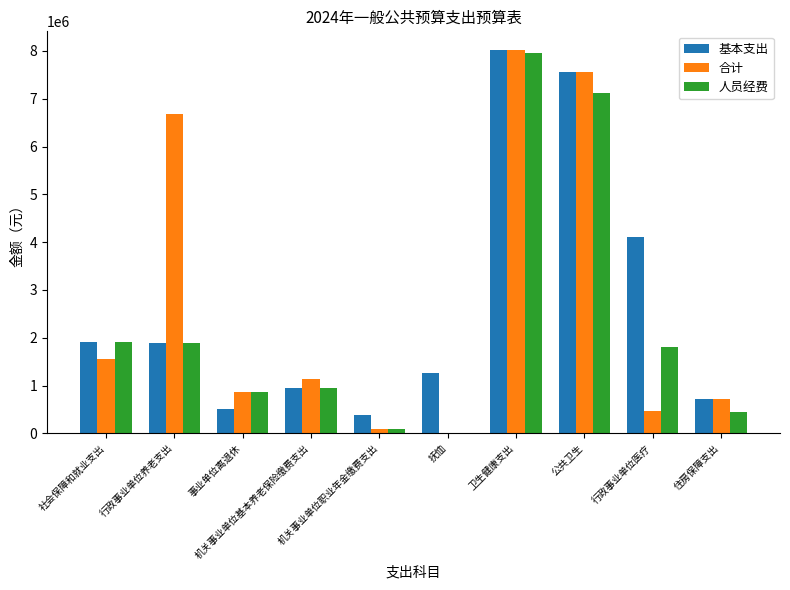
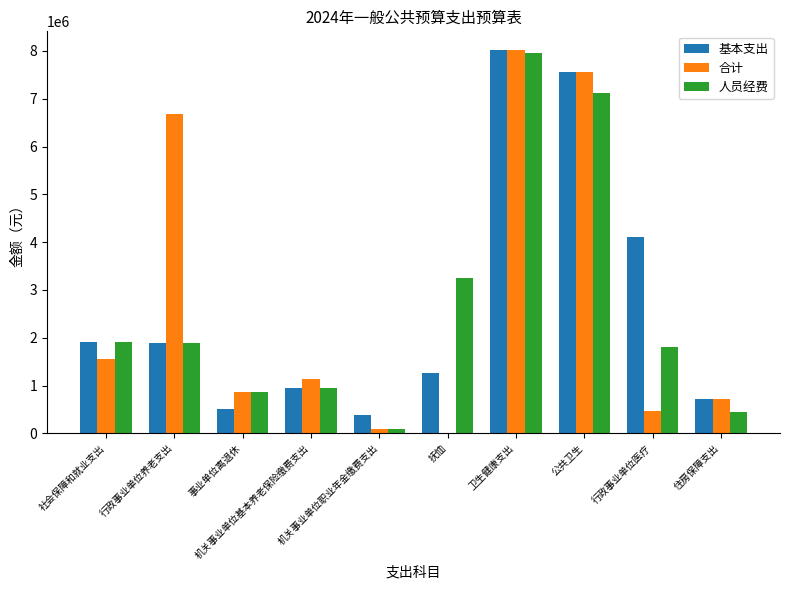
人员经费, 抚恤: 0 -> 3200000
